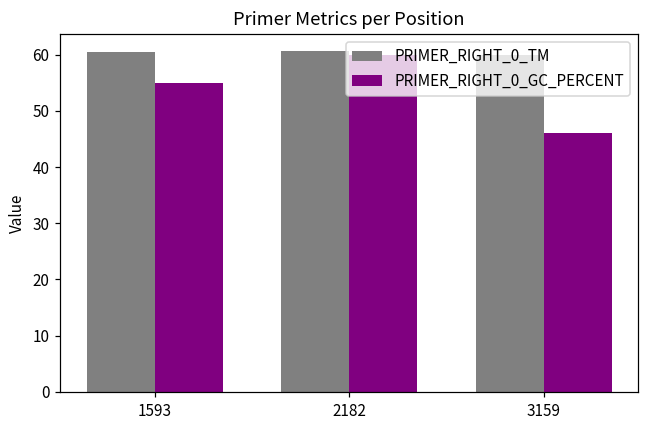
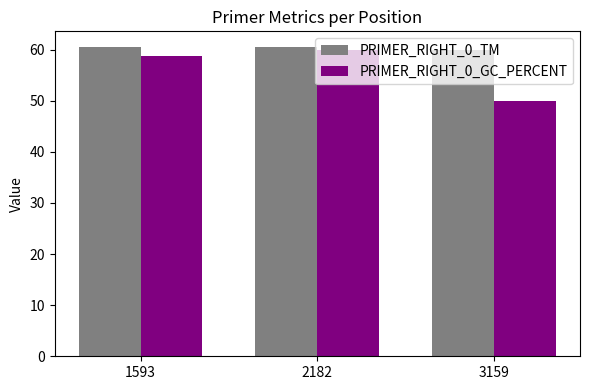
PRIMER_RIGHT_0_GC_PERCENT, 1593: 55 -> 59
PRIMER_RIGHT_0_GC_PERCENT, 3159: 46 -> 50
